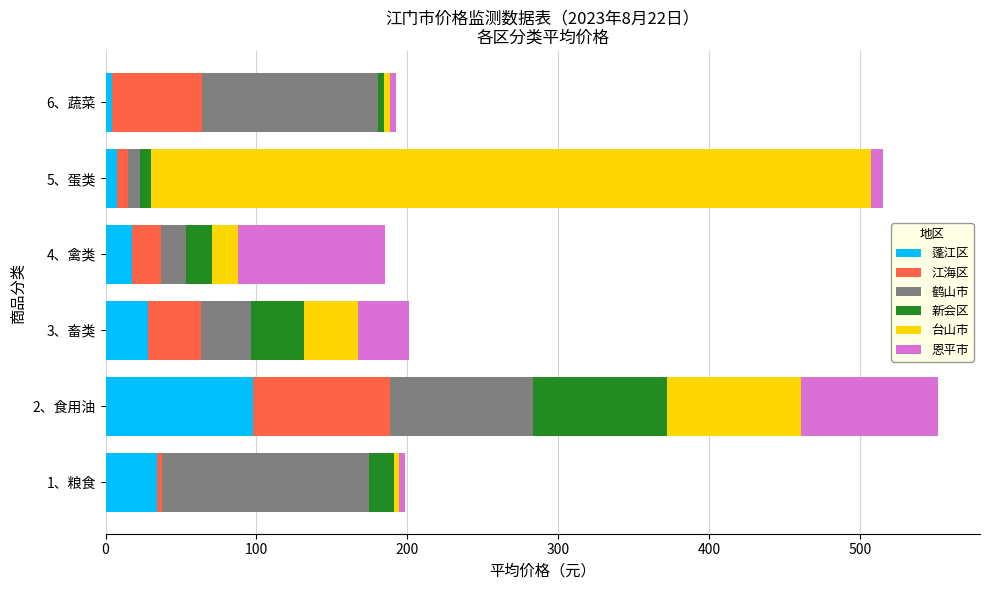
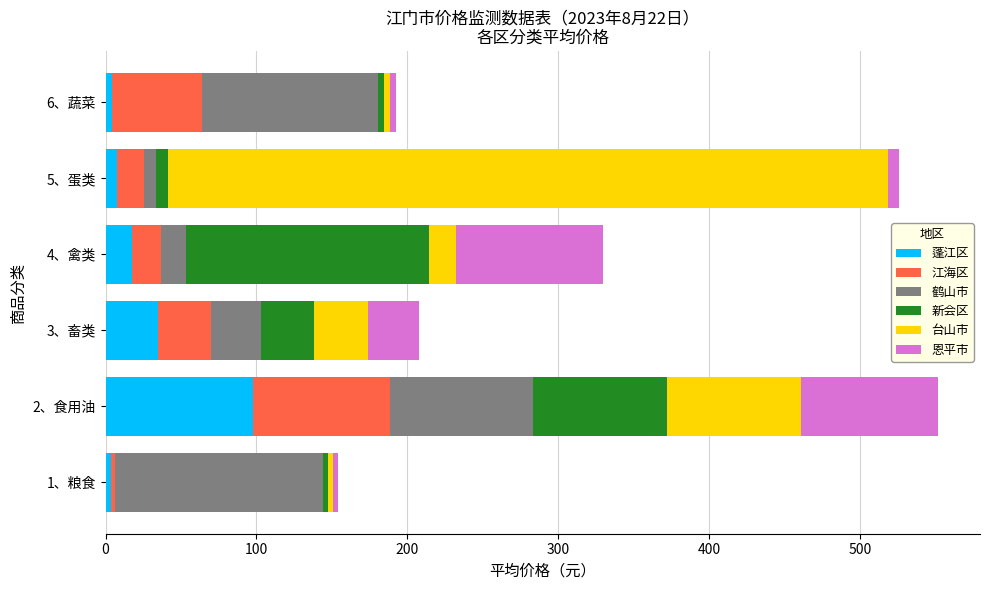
江海区, 5、蛋类: 7 -> 18
新会区, 4、禽类: 17 -> 161
蓬江区, 3、畜类: 28 -> 35
蓬江区, 1、粮食: 34 -> 3
新会区, 1、粮食: 17 -> 3
